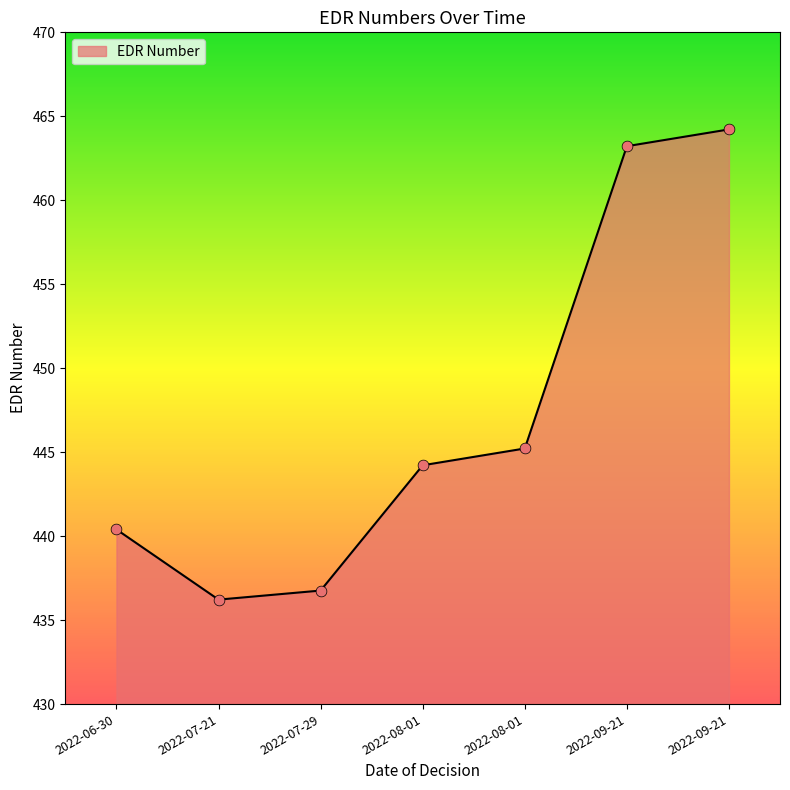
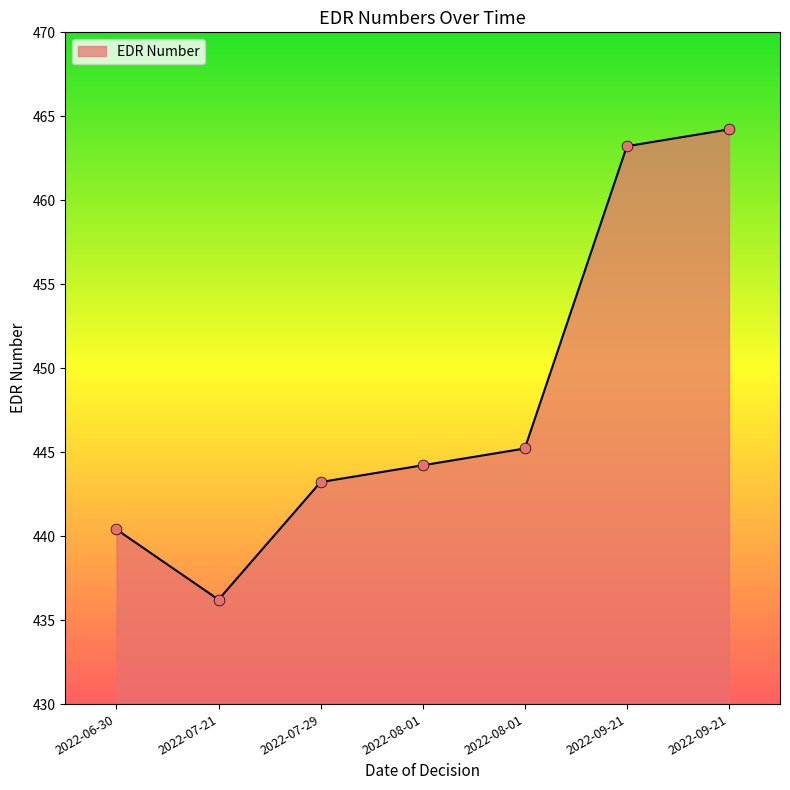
2022-07-29: 436.8 -> 443.2
